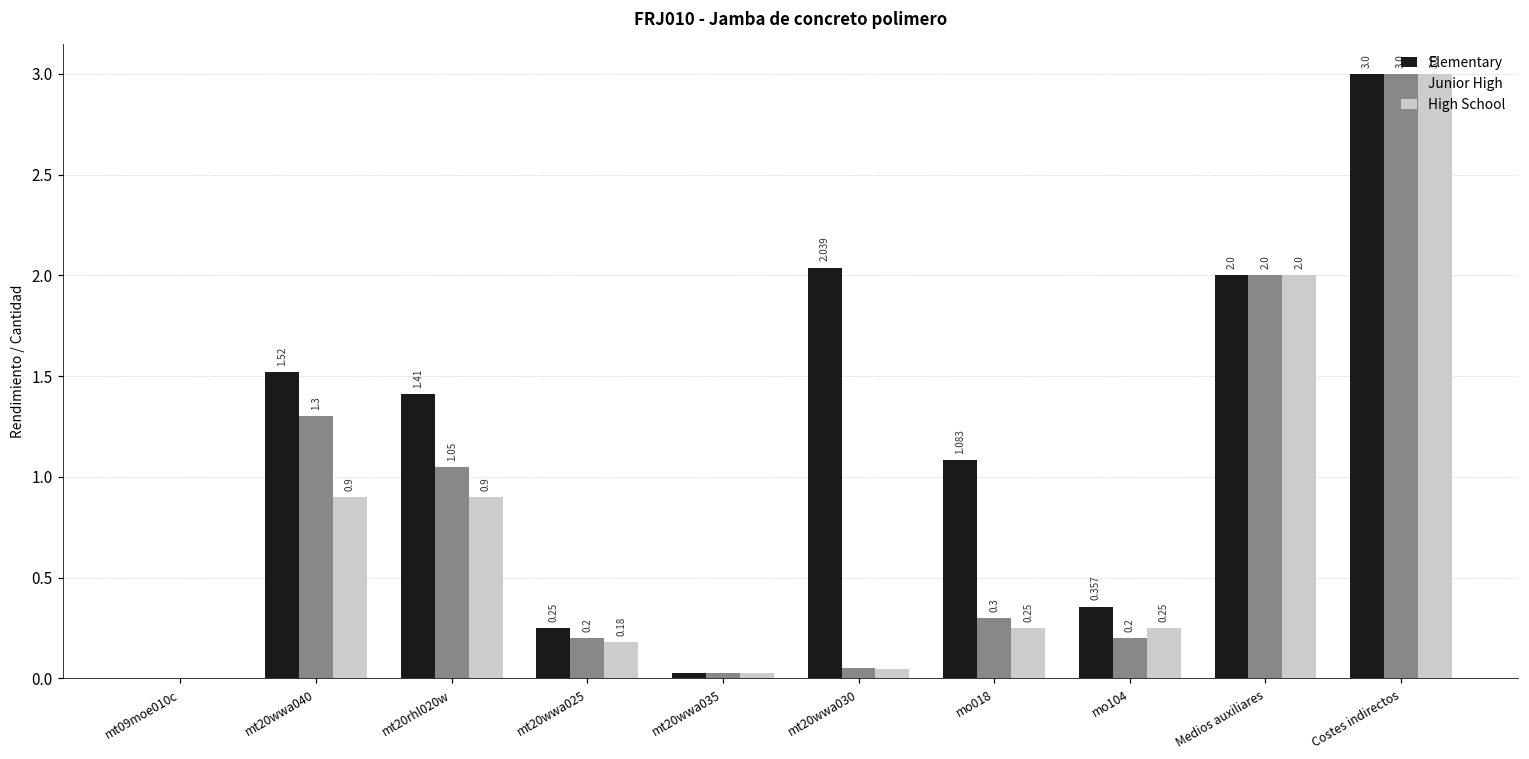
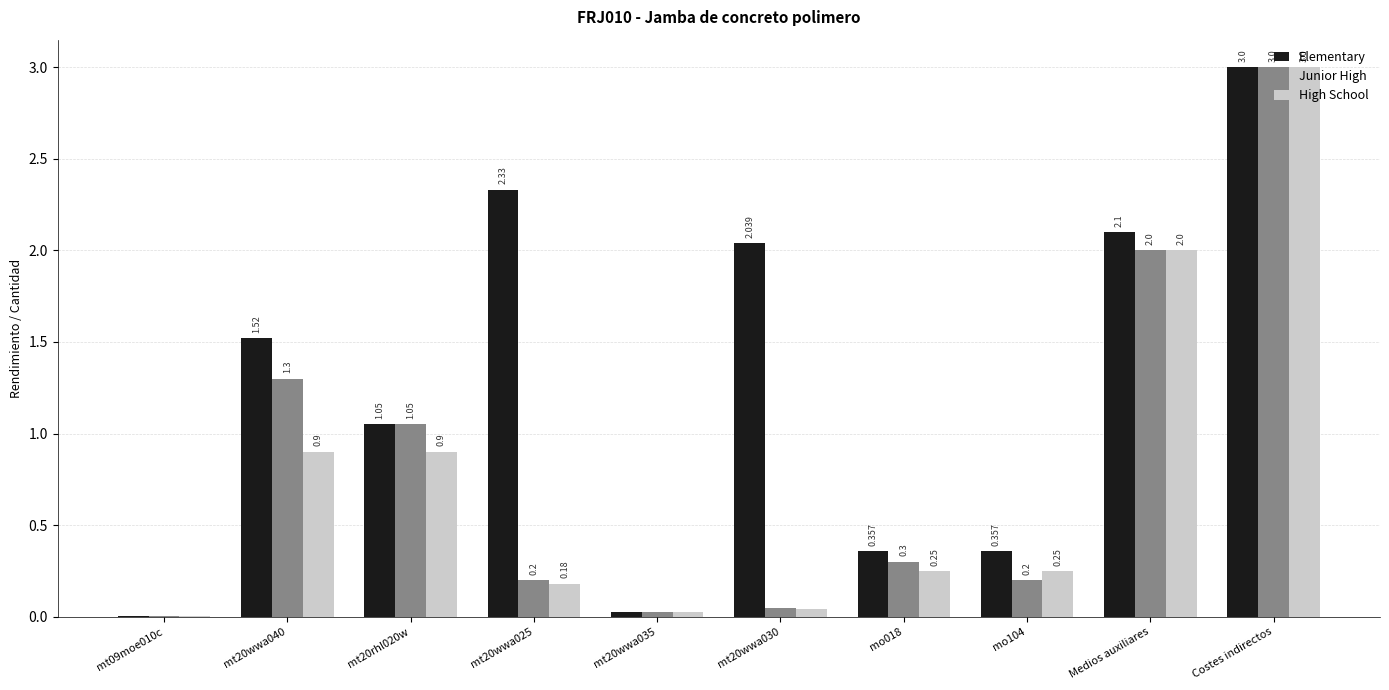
Elementary, mt20rhl020w: 1.41 -> 1.05
Elementary, mt20wwa025: 0.25 -> 2.33
Elementary, mo018: 1.083 -> 0.357
Elementary, Medios auxiliares: 2.0 -> 2.1
